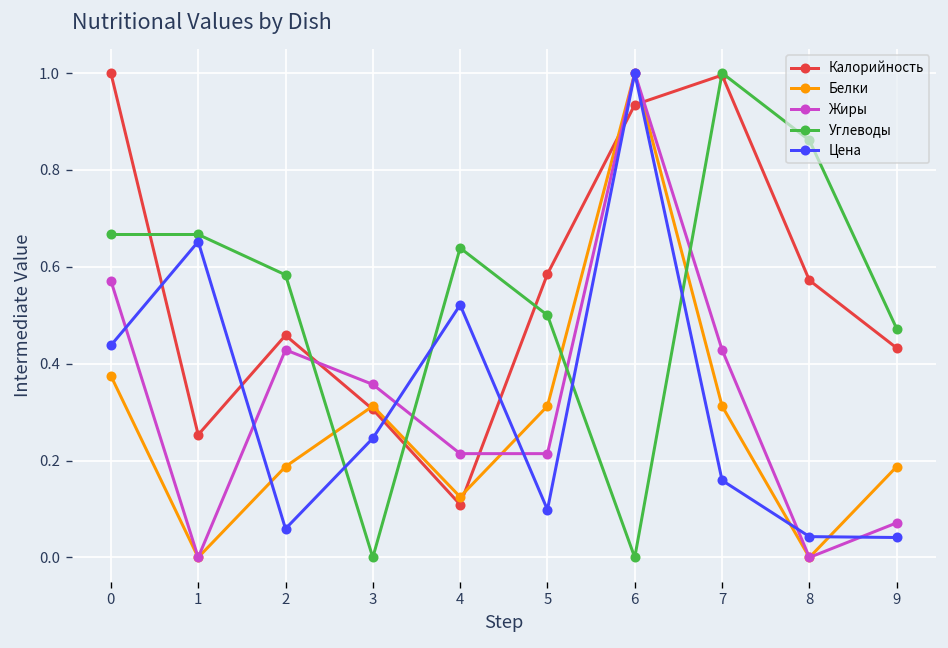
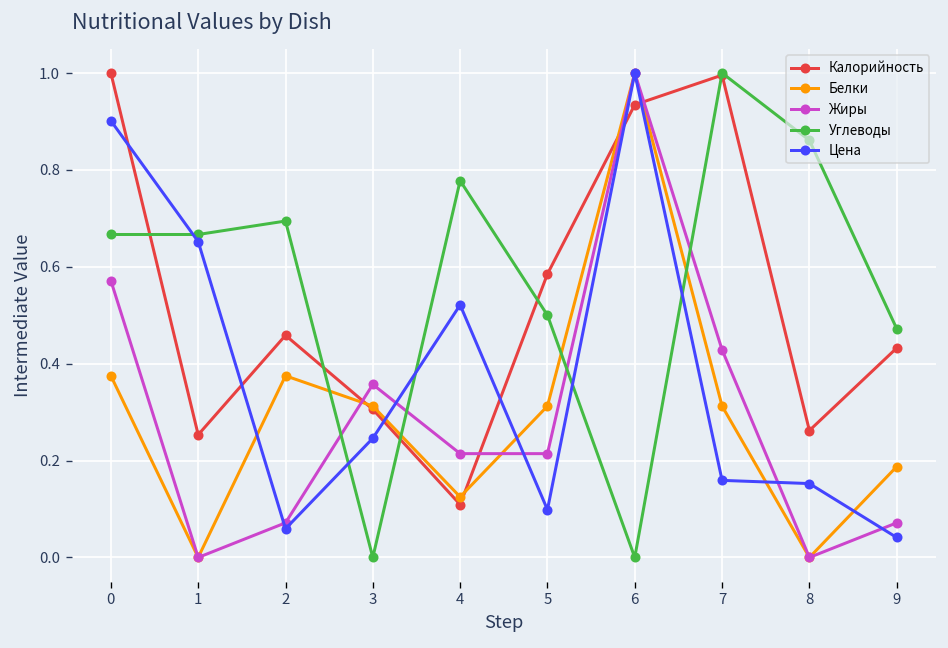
Цена, 0: 0.44 -> 0.90
Белки, 2: 0.19 -> 0.38
Жиры, 2: 0.43 -> 0.07
Углеводы, 2: 0.58 -> 0.69
Углеводы, 4: 0.64 -> 0.78
Калорийность, 8: 0.57 -> 0.26
Цена, 8: 0.04 -> 0.15
